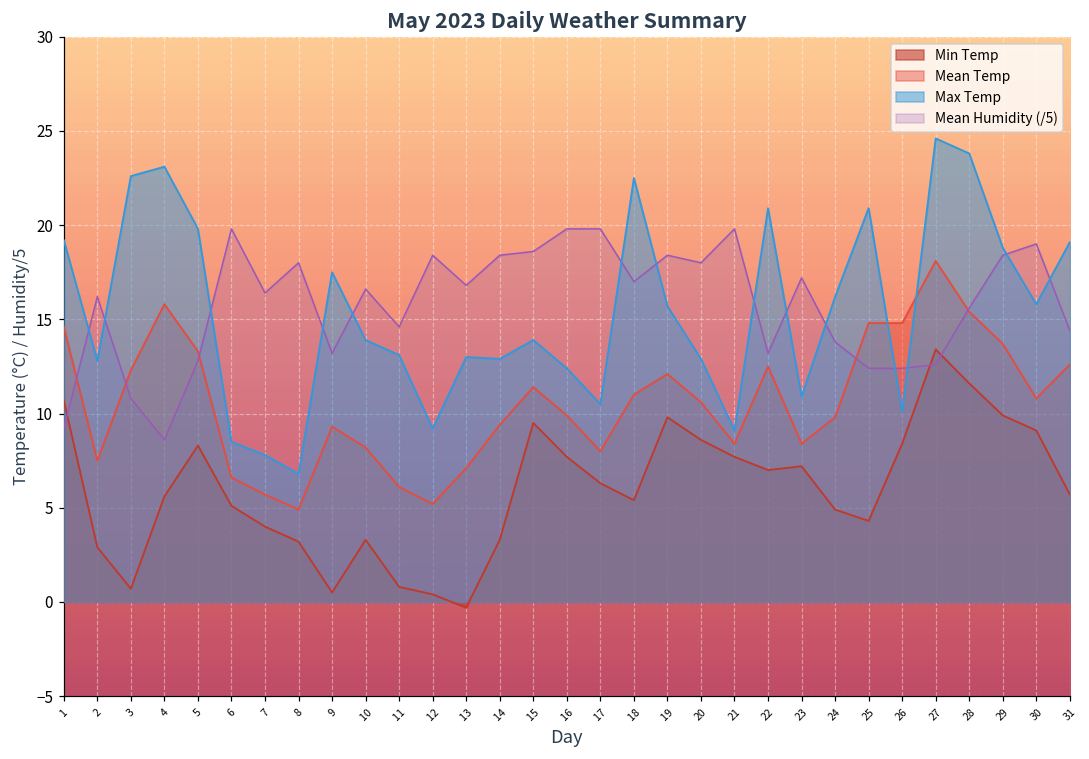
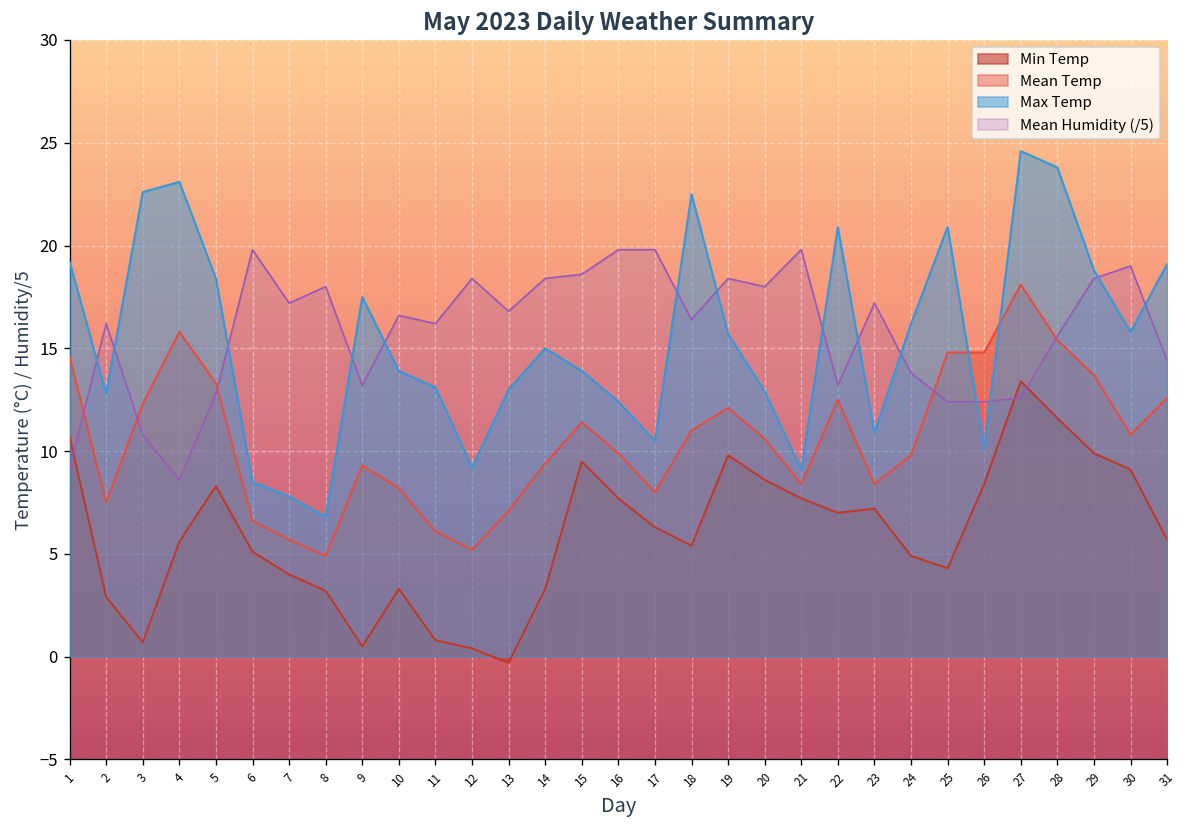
Max Temp, 5: 19.8 -> 18.4
Mean Humidity (/5), 7: 16.4 -> 17.2
Mean Humidity (/5), 11: 14.6 -> 16.2
Max Temp, 14: 12.9 -> 15.0
Mean Humidity (/5), 18: 17.0 -> 16.4
